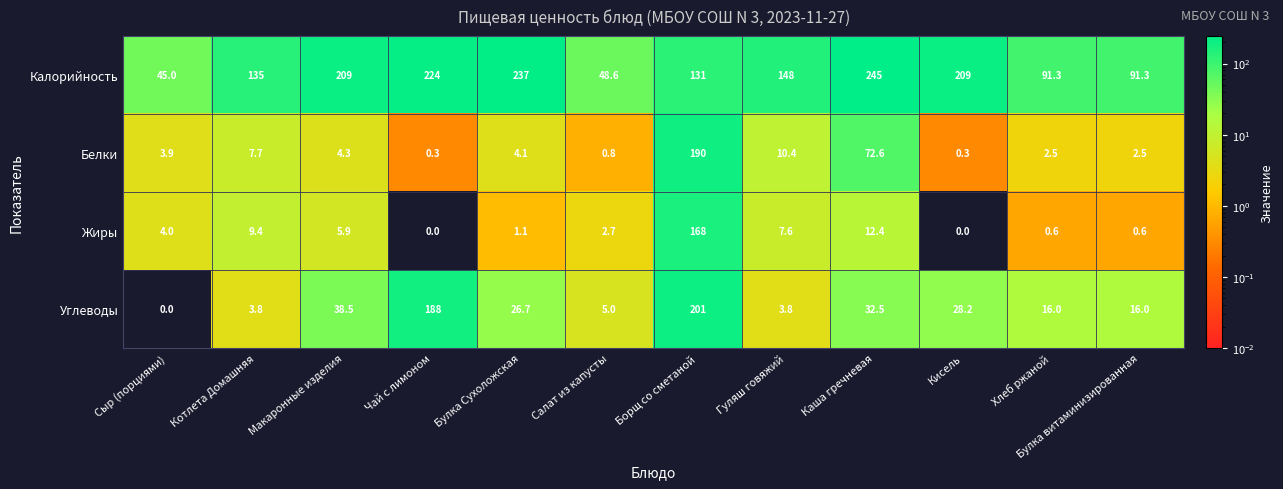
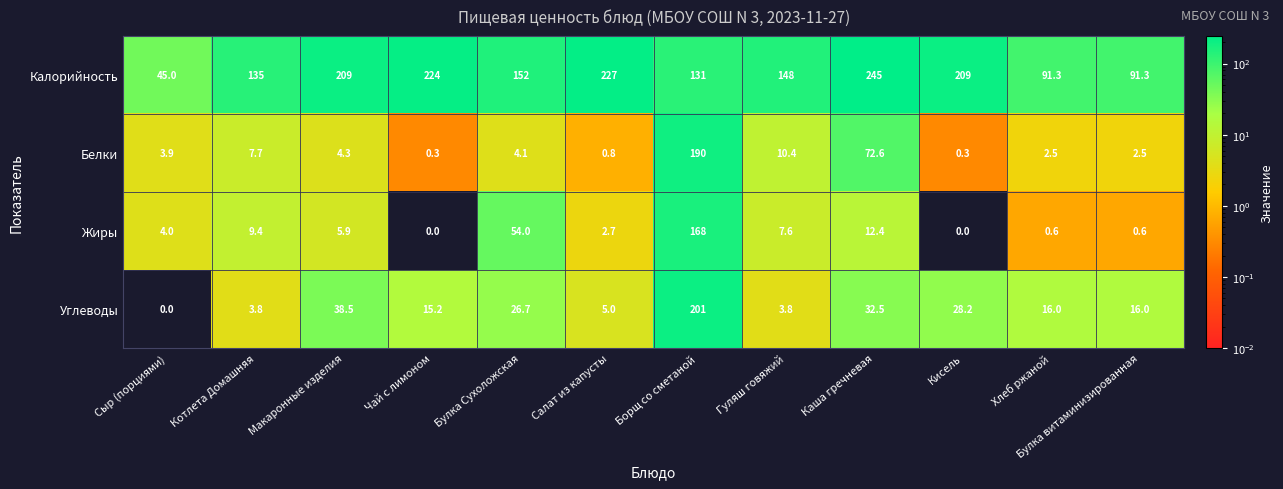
Калорийность, Булка Сухоложская: 237 -> 152
Калорийность, Салат из капусты: 48.6 -> 227
Жиры, Булка Сухоложская: 1.1 -> 54.0
Углеводы, Чай с лимоном: 188 -> 15.2
